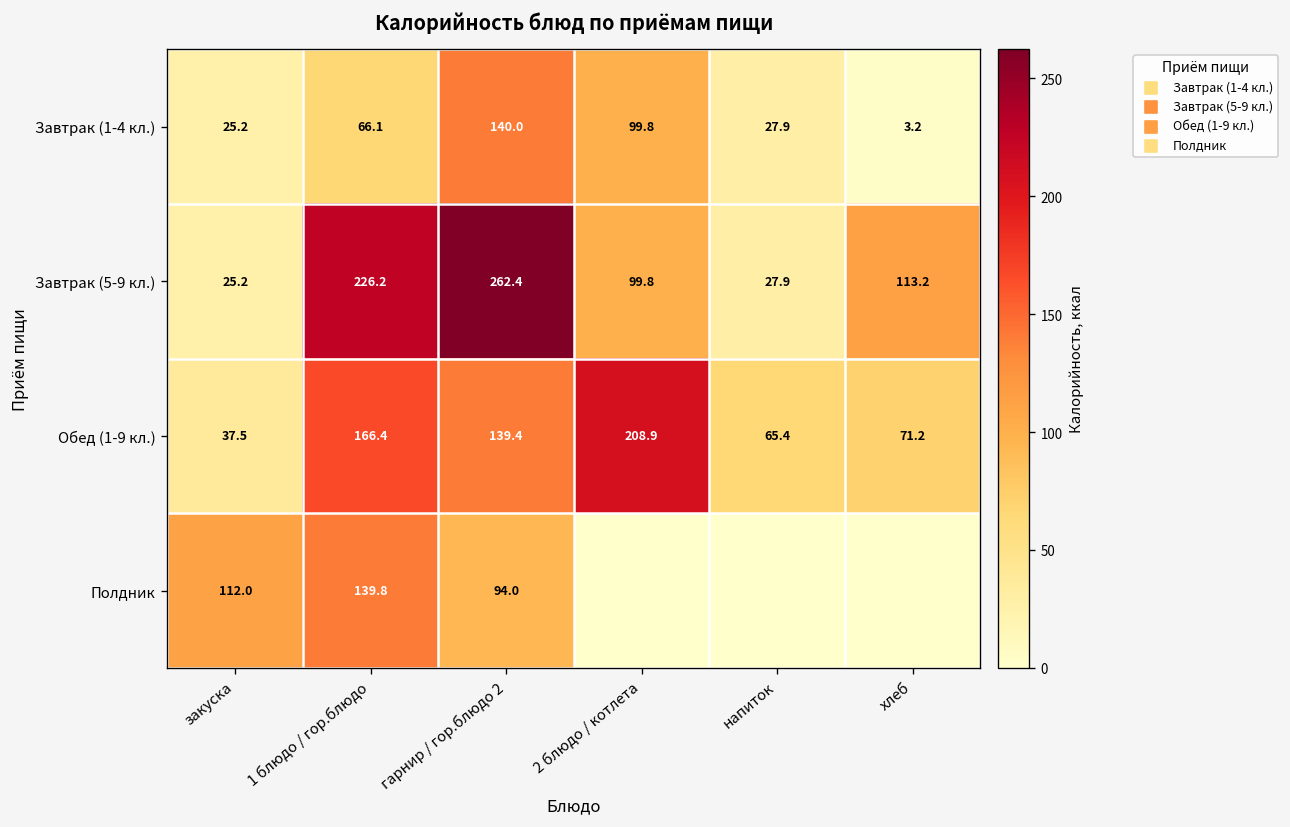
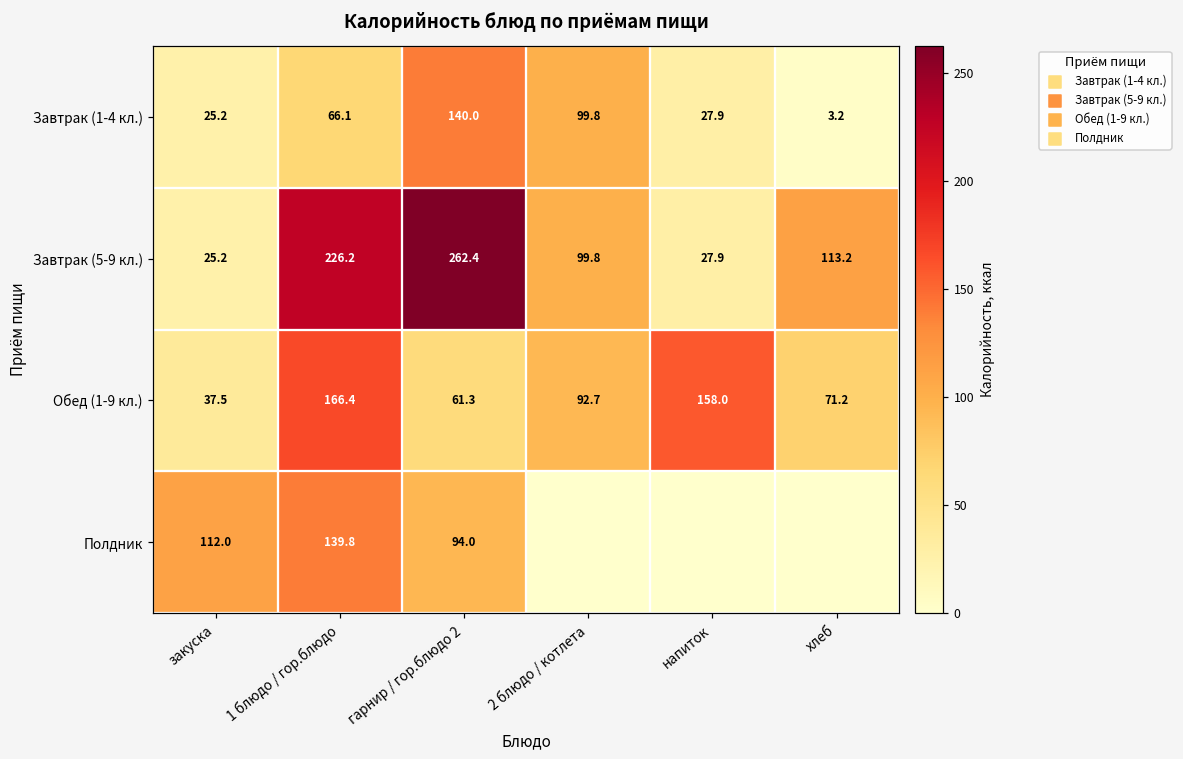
Обед (1-9 кл.), гарнир / гор.блюдо 2: 139.4 -> 61.3
Обед (1-9 кл.), 2 блюдо / котлета: 208.9 -> 92.7
Обед (1-9 кл.), напиток: 65.4 -> 158.0
